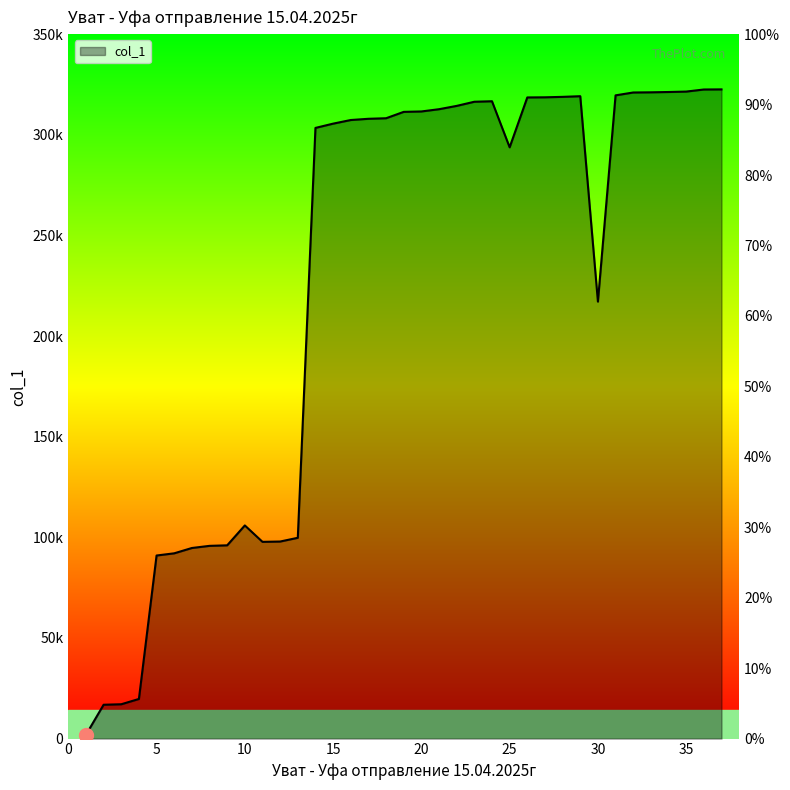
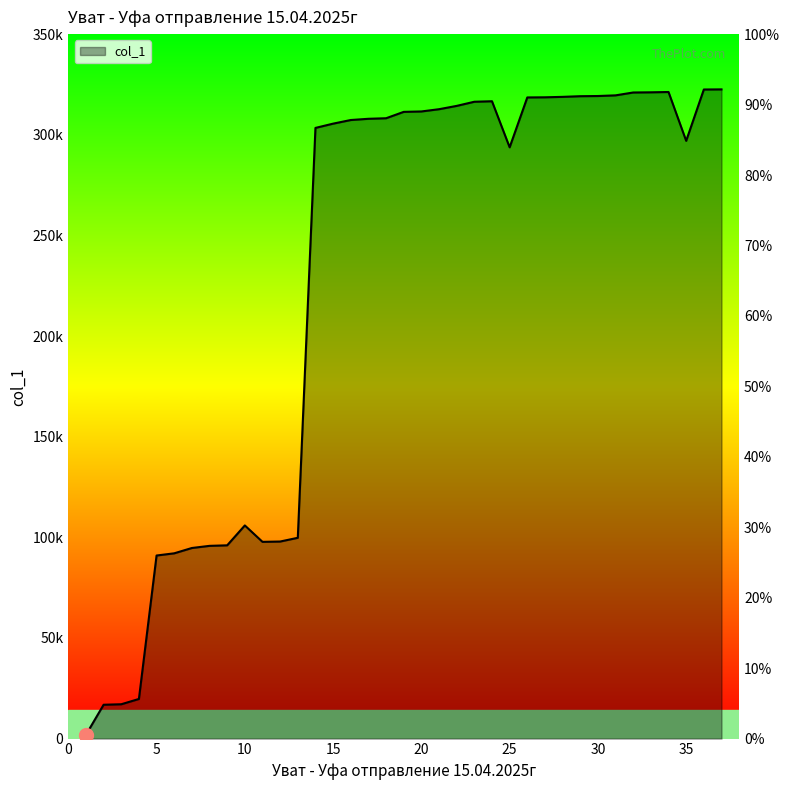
col_1, 30: 217000 -> 319000
col_1, 35: 321000 -> 297000
